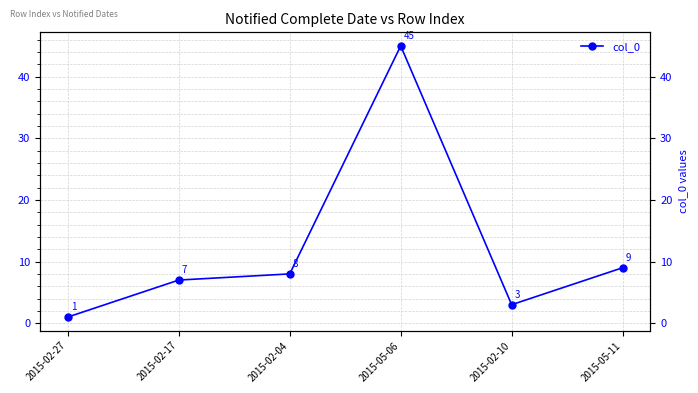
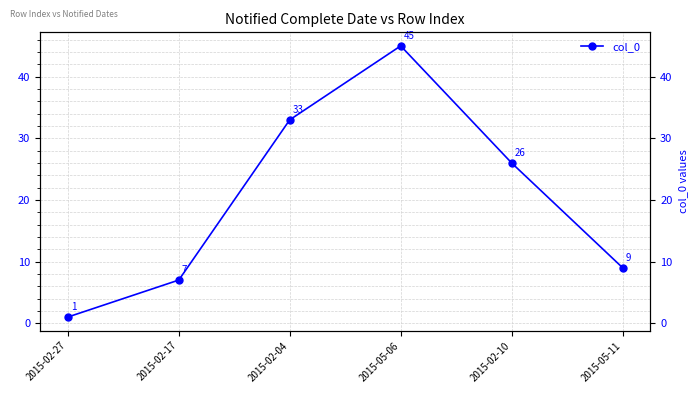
2015-02-04: 8 -> 33
2015-02-10: 3 -> 26
